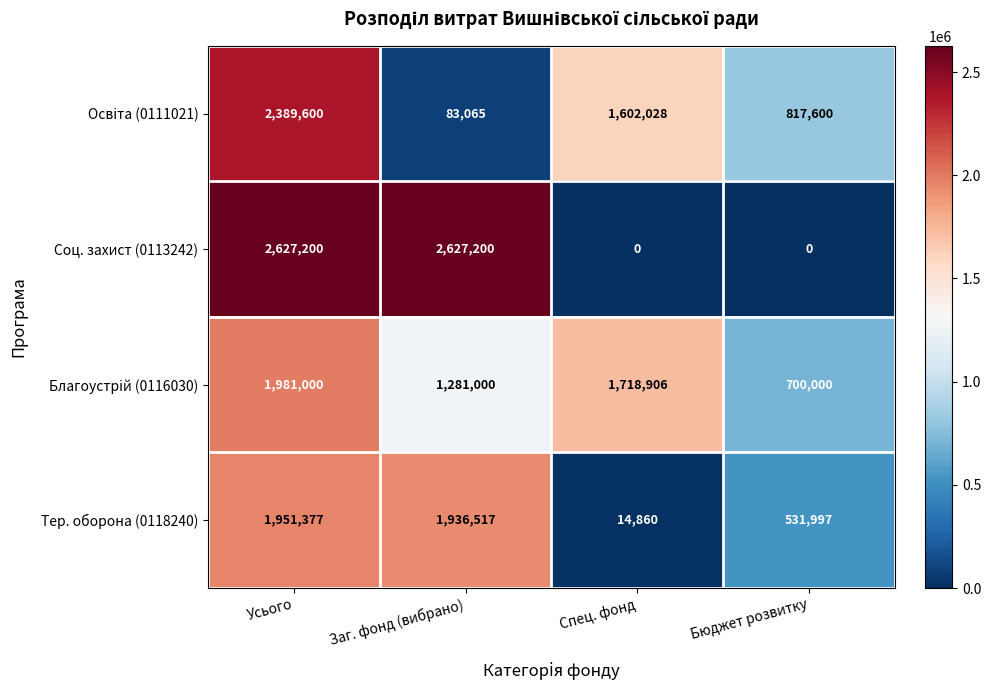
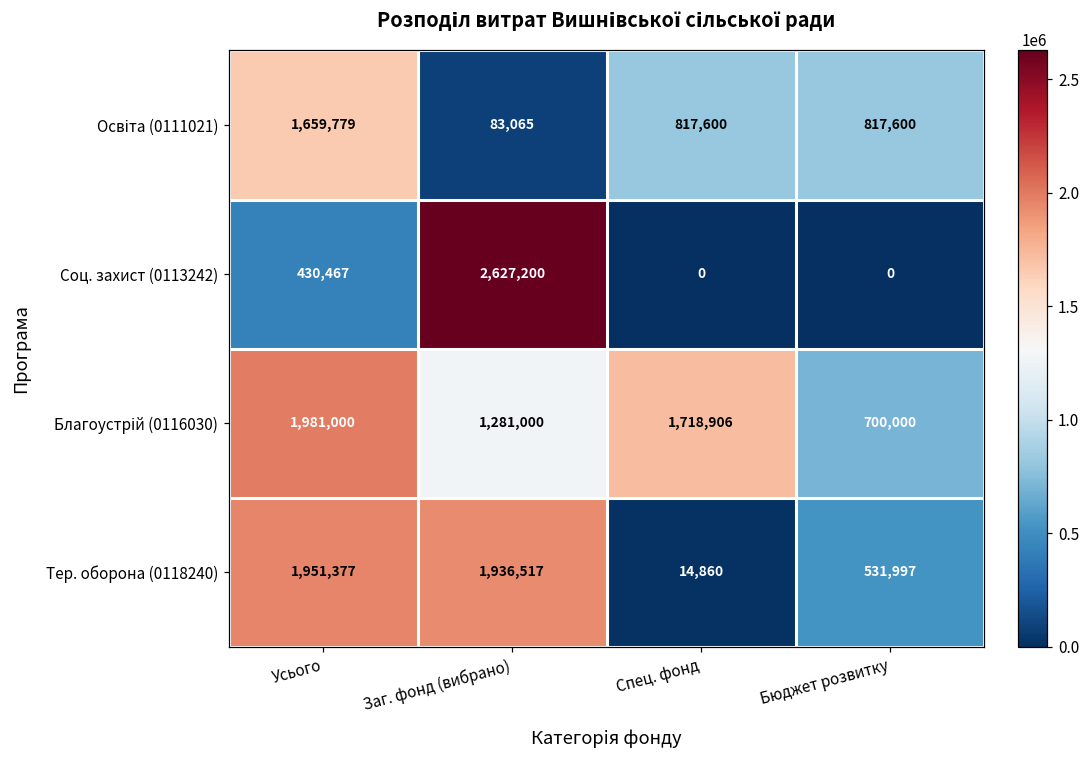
Освіта (0111021), Усього: 2,389,600 -> 1,659,779
Освіта (0111021), Спец. фонд: 1,602,028 -> 817,600
Соц. захист (0113242), Усього: 2,627,200 -> 430,467
